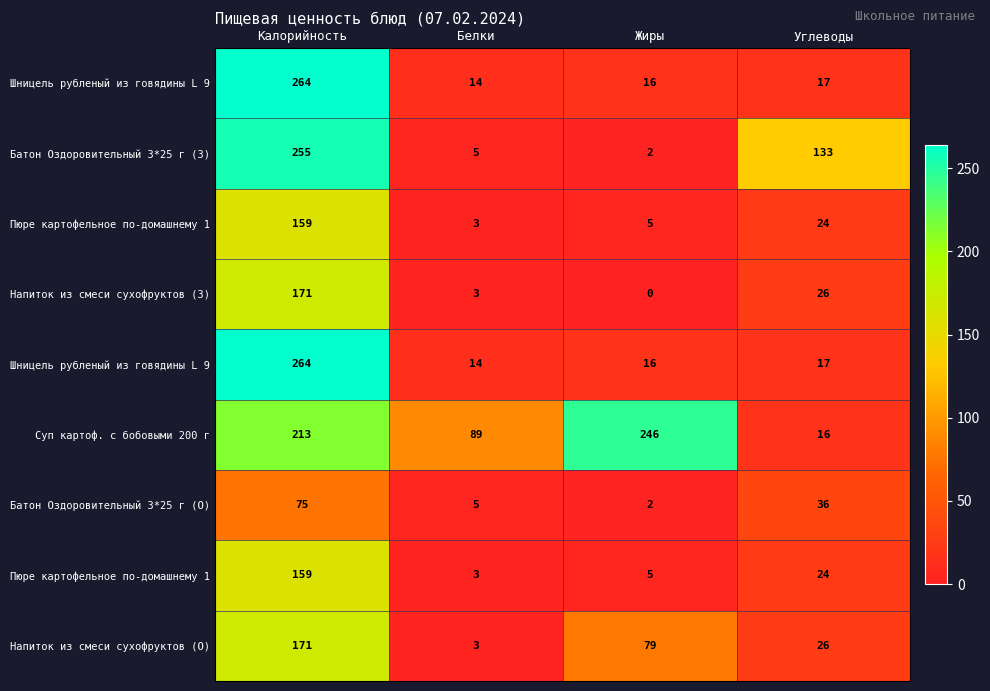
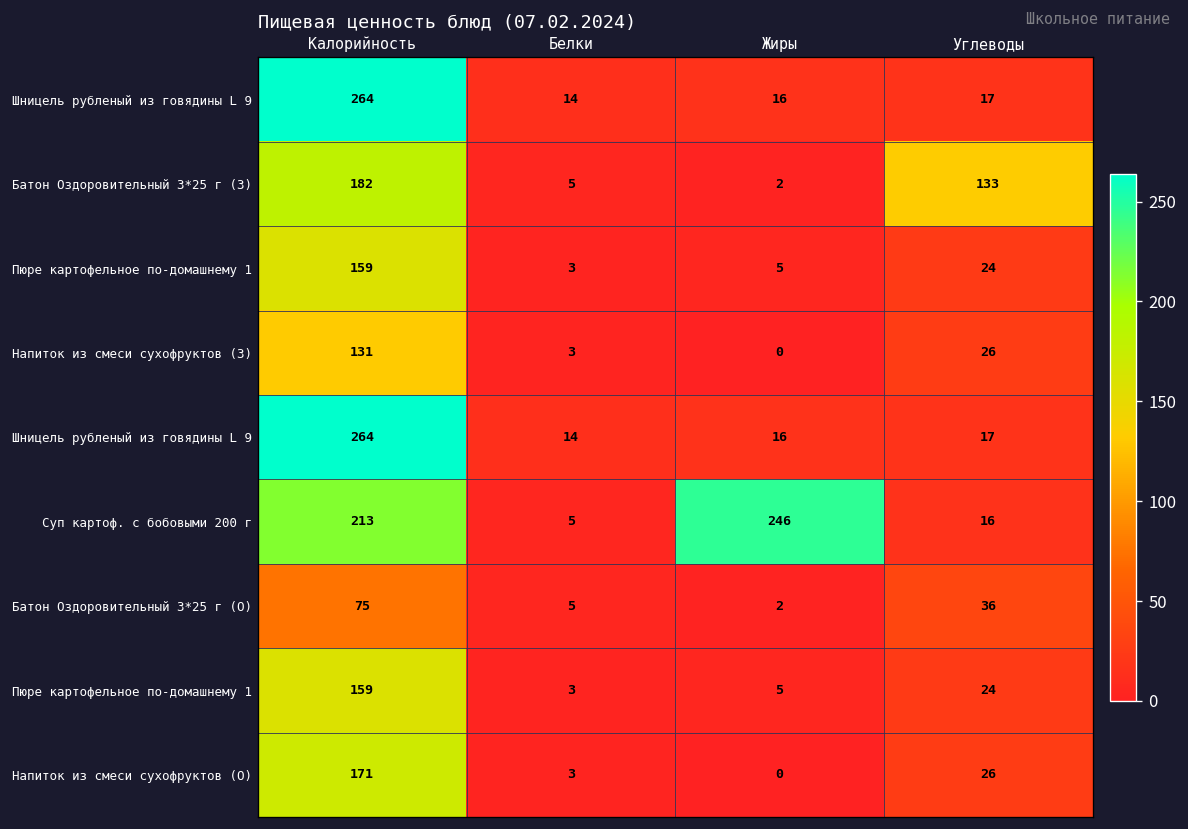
Батон Оздоровительный 3*25 г (З), Калорийность: 255 -> 182
Напиток из смеси сухофруктов (З), Калорийность: 171 -> 131
Суп картоф. с бобовыми 200 г, Белки: 89 -> 5
Напиток из смеси сухофруктов (О), Жиры: 79 -> 0
